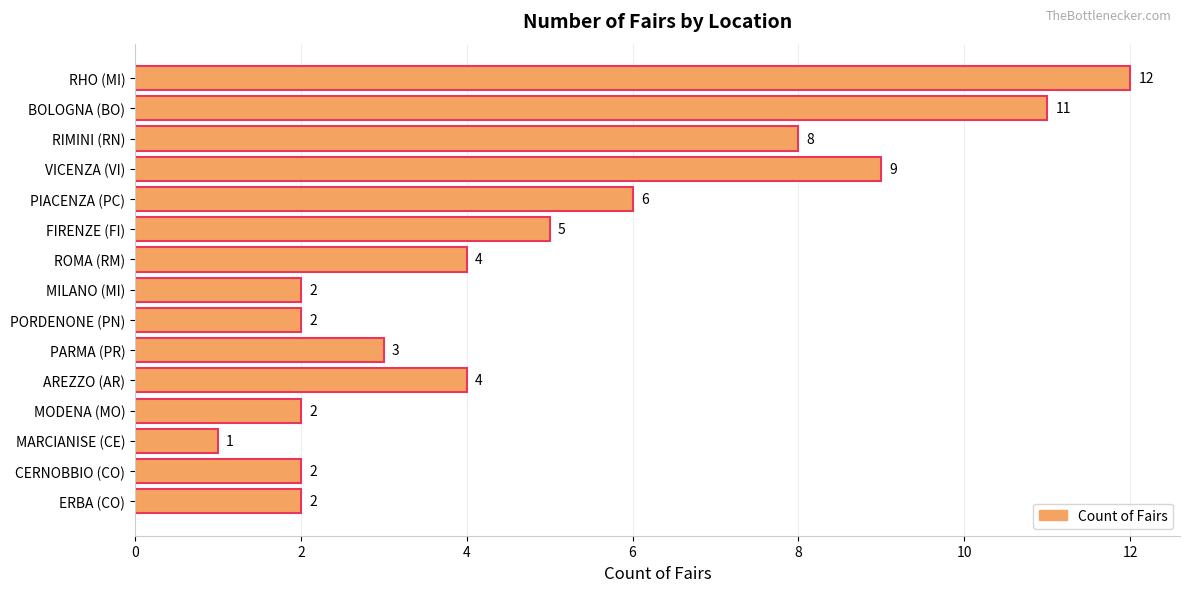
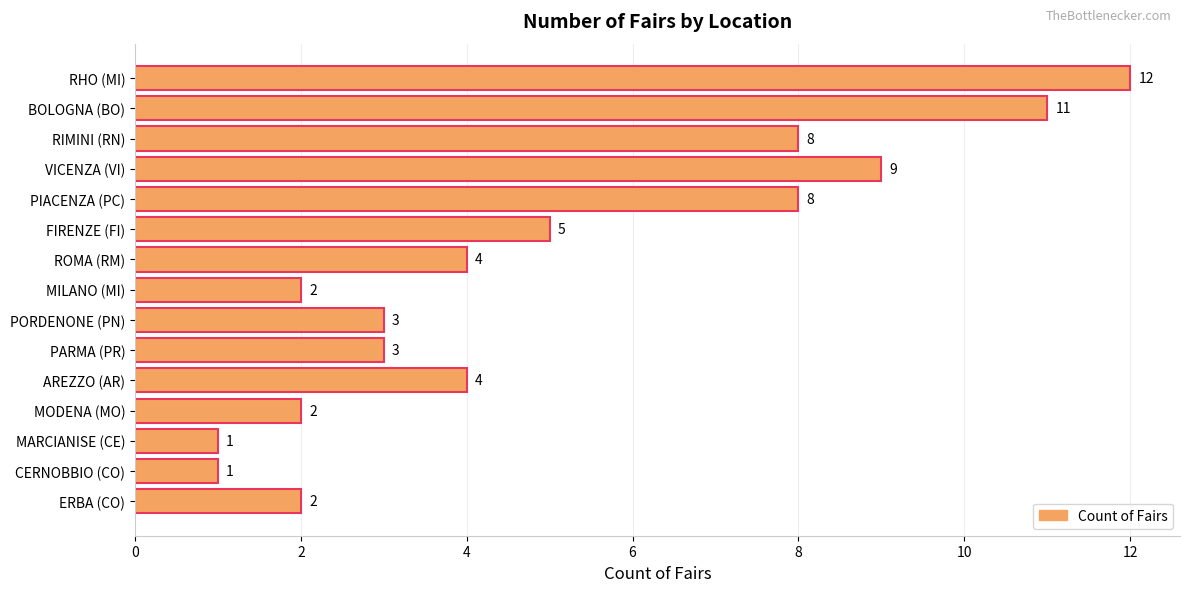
PIACENZA (PC): 6 -> 8
PORDENONE (PN): 2 -> 3
CERNOBBIO (CO): 2 -> 1
